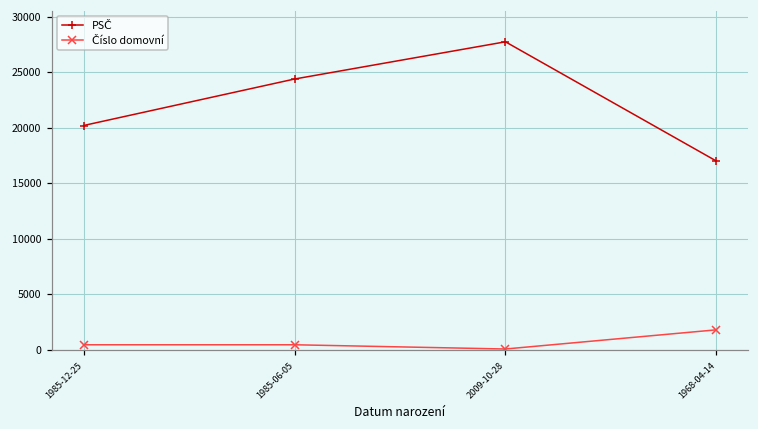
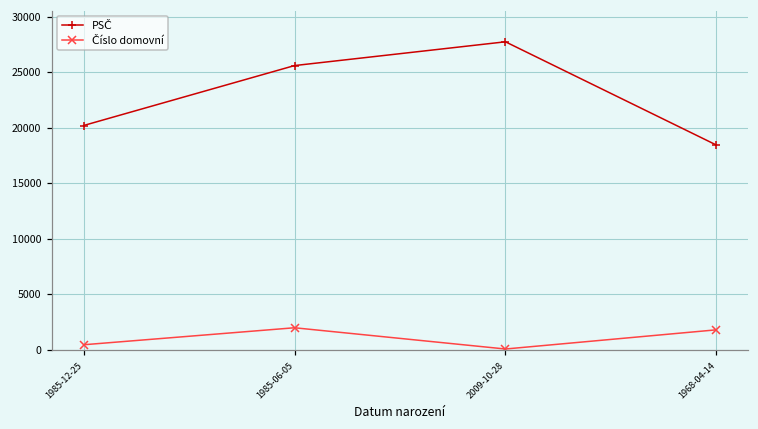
PSČ, 1985-06-05: 24400 -> 25600
Číslo domovní, 1985-06-05: 400 -> 2000
PSČ, 1968-04-14: 17000 -> 18400
